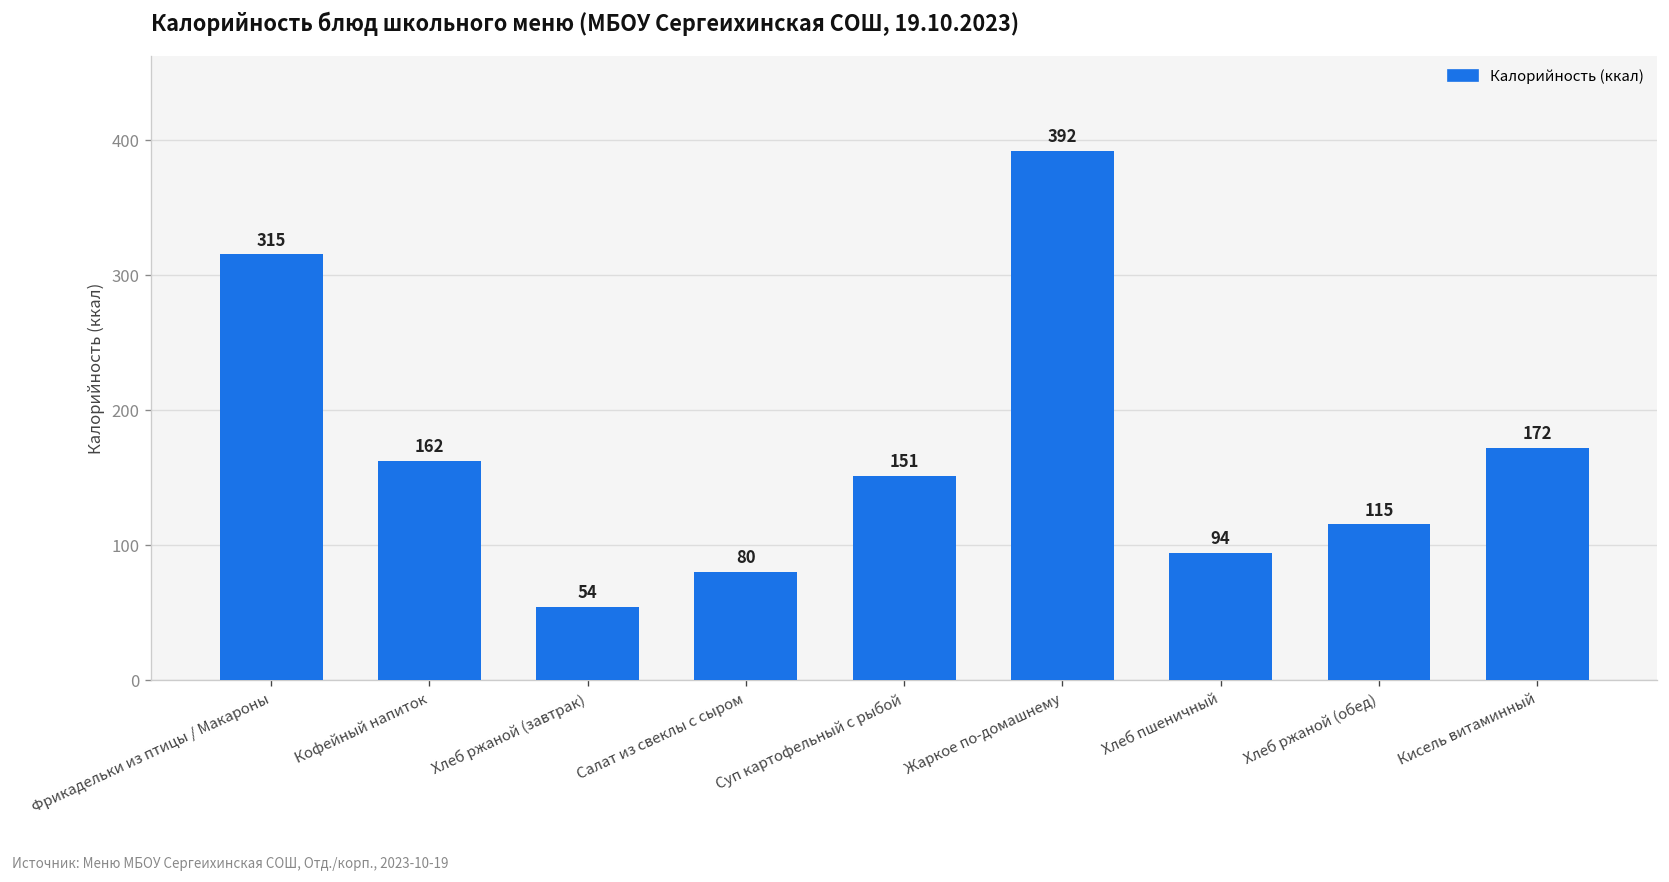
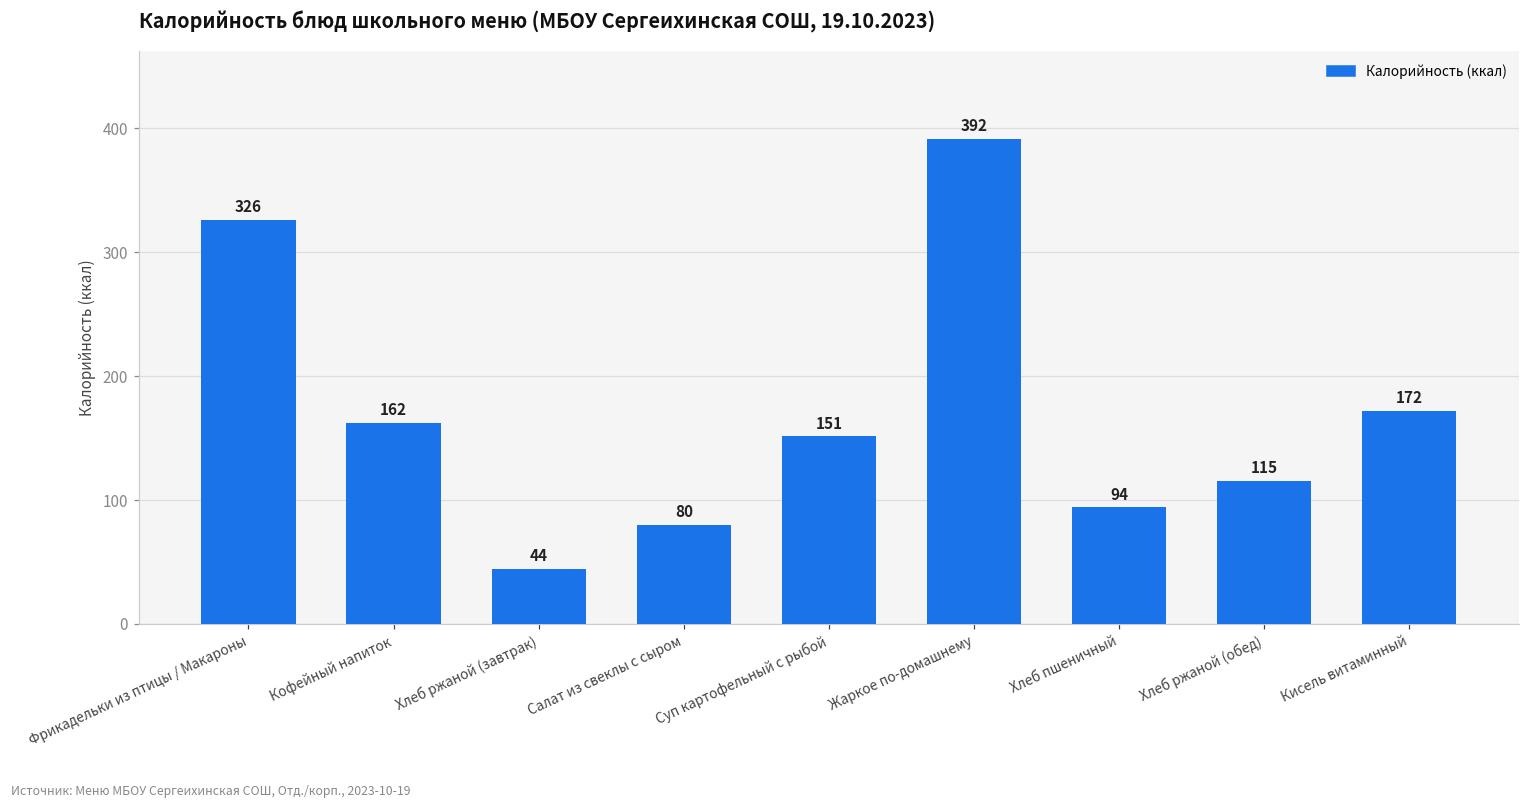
Фрикадельки из птицы / Макароны: 315 -> 326
Хлеб ржаной (завтрак): 54 -> 44
